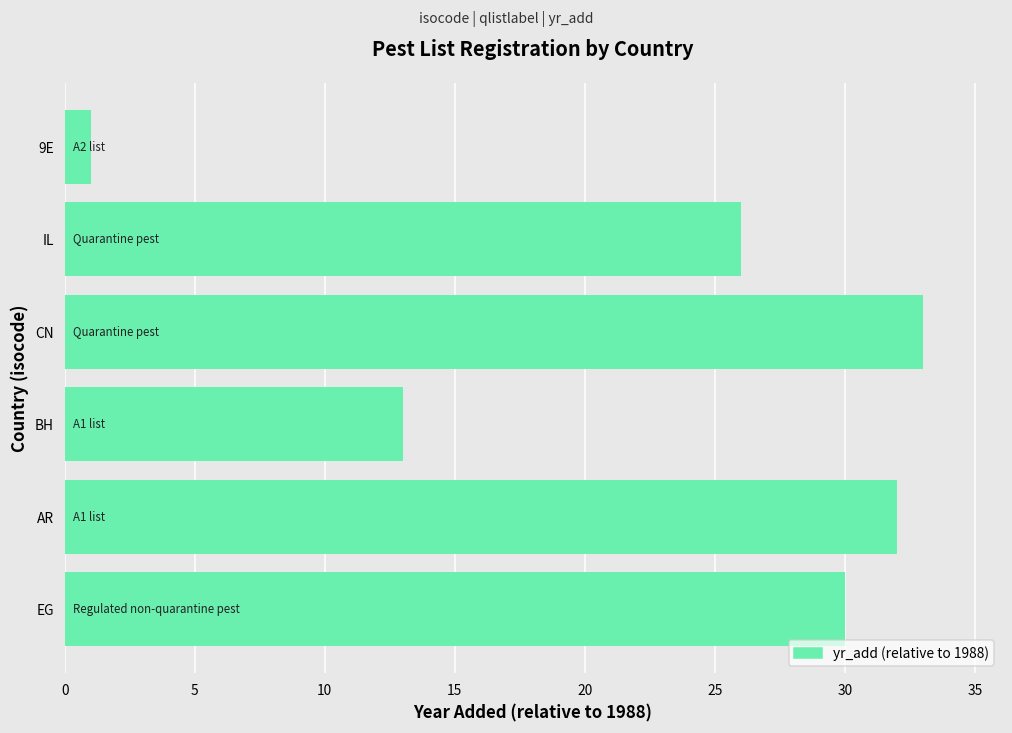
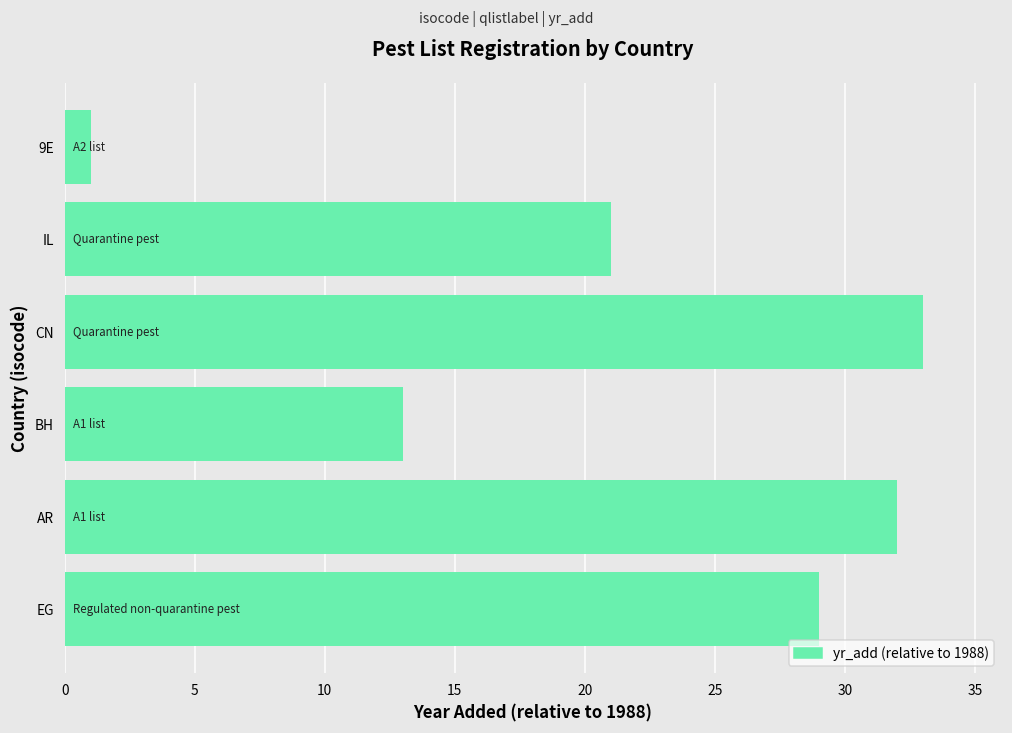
IL: 26.0 -> 21.0
EG: 30.0 -> 29.0
